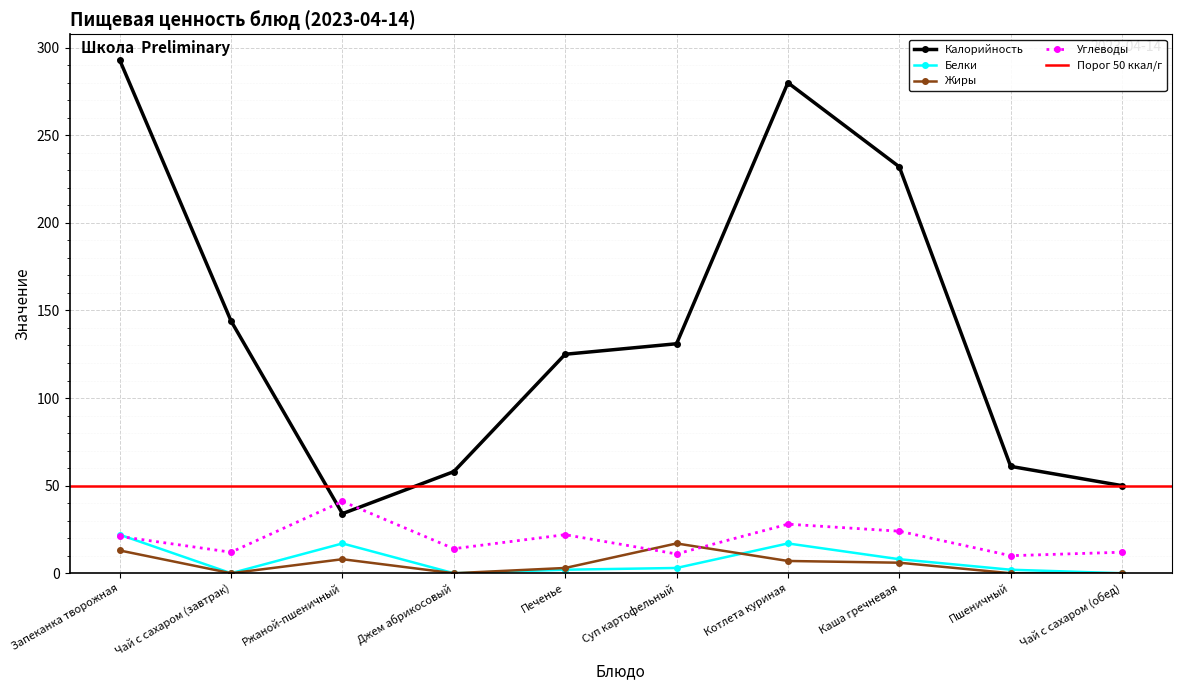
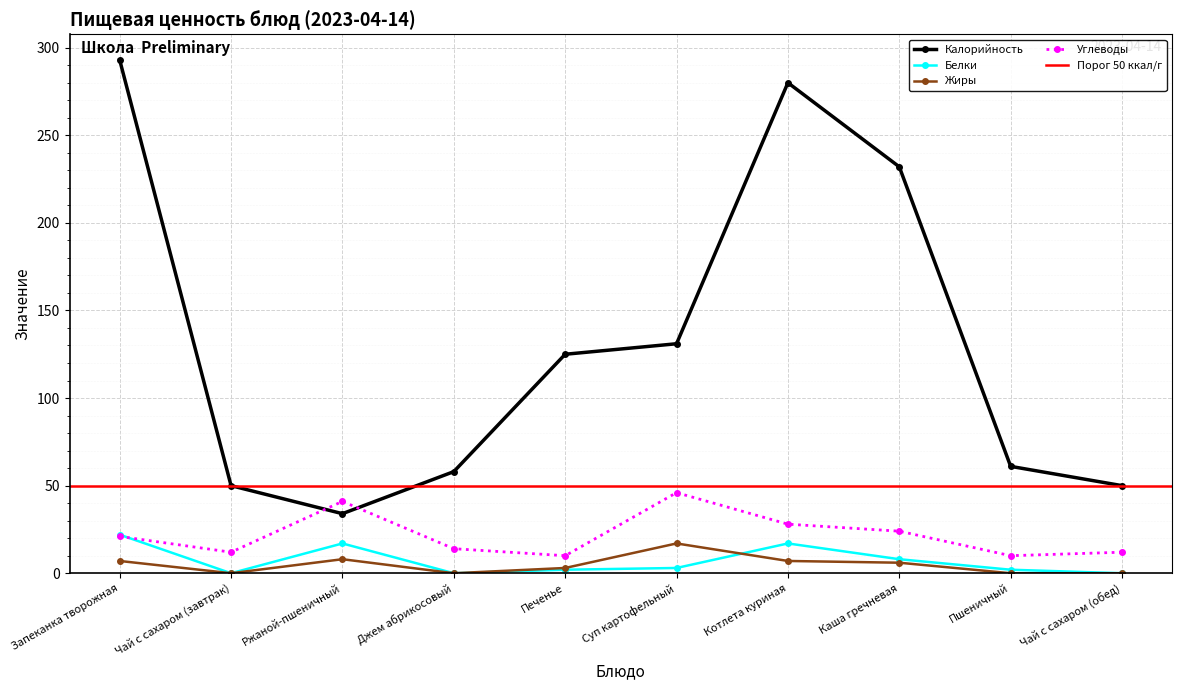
Жиры, Запеканка творожная: 13 -> 7
Калорийность, Чай с сахаром (завтрак): 144 -> 50
Углеводы, Печенье: 22 -> 10
Углеводы, Суп картофельный: 11 -> 46
